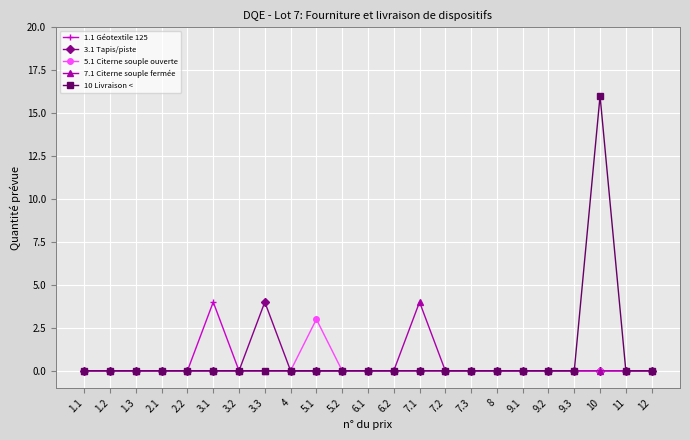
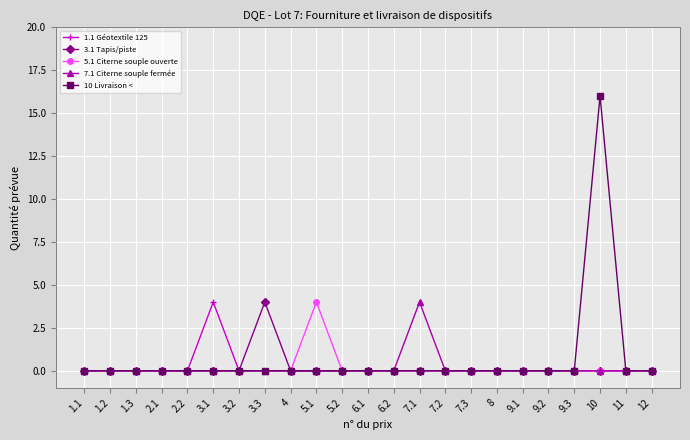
5.1 Citerne souple ouverte, 5.1: 3 -> 4
